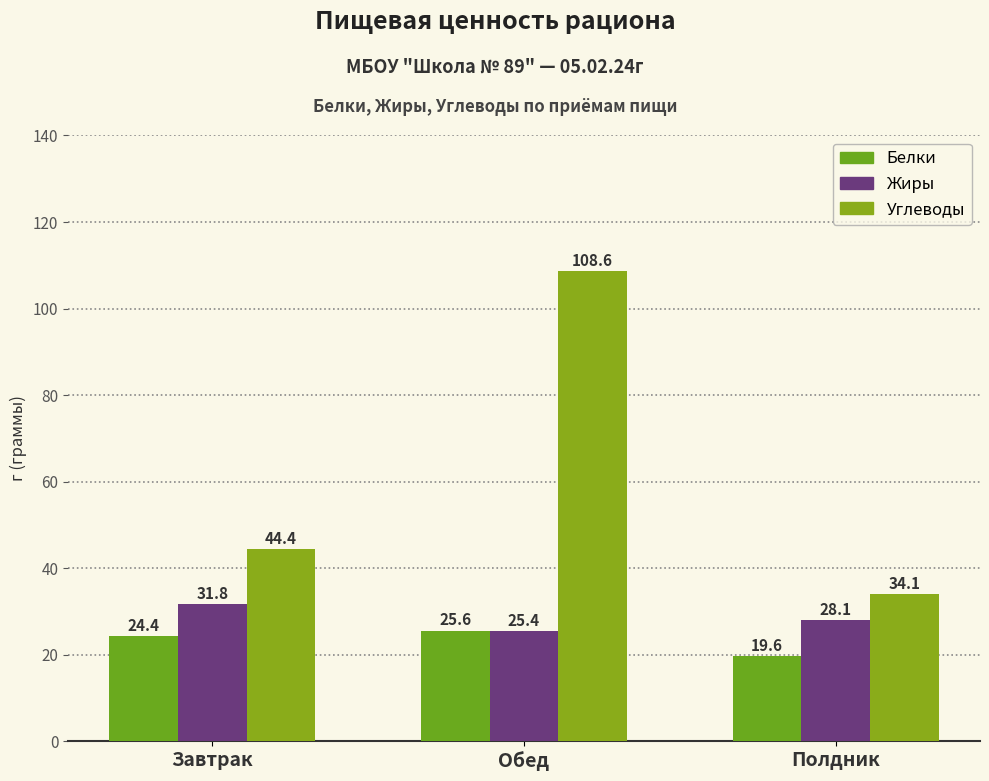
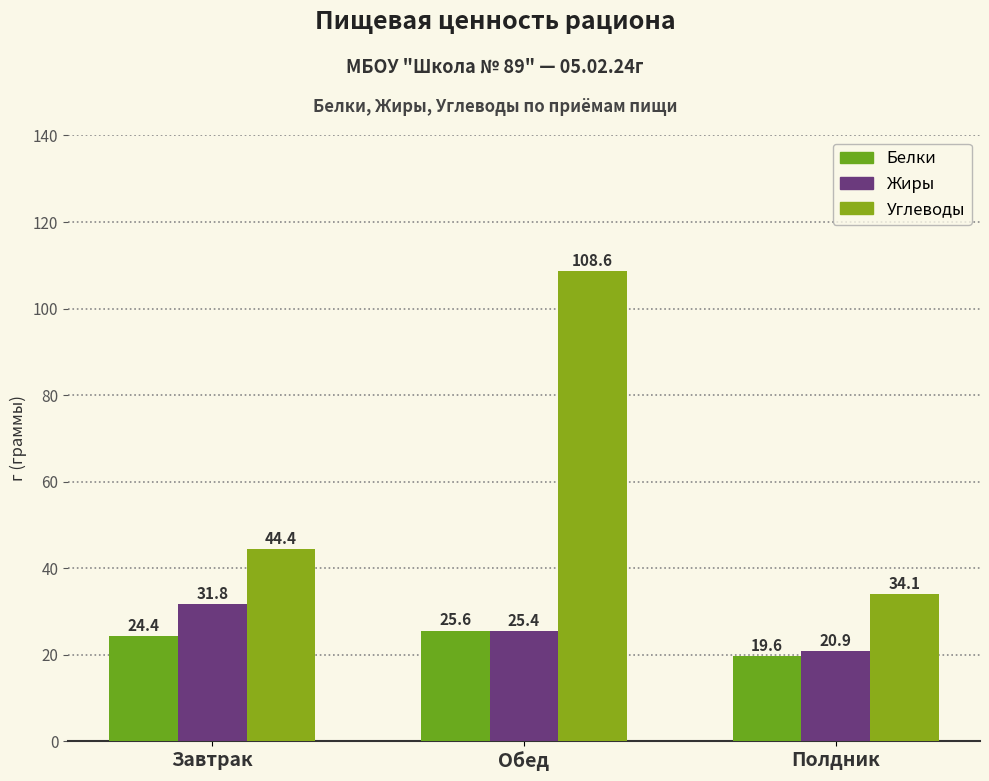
Жиры, Полдник: 28.1 -> 20.9
